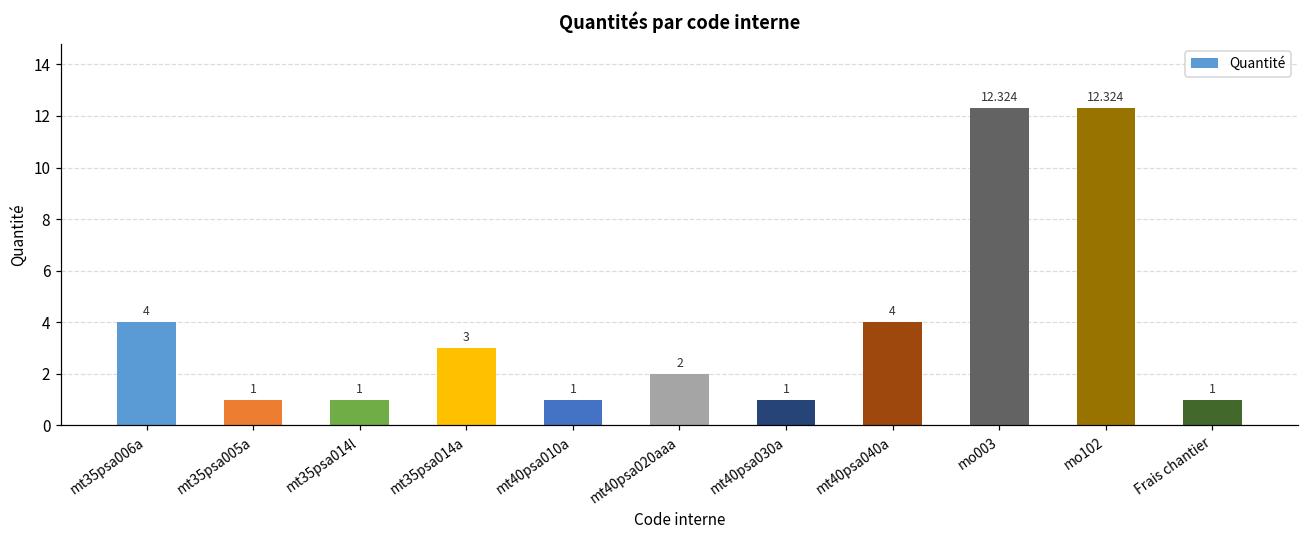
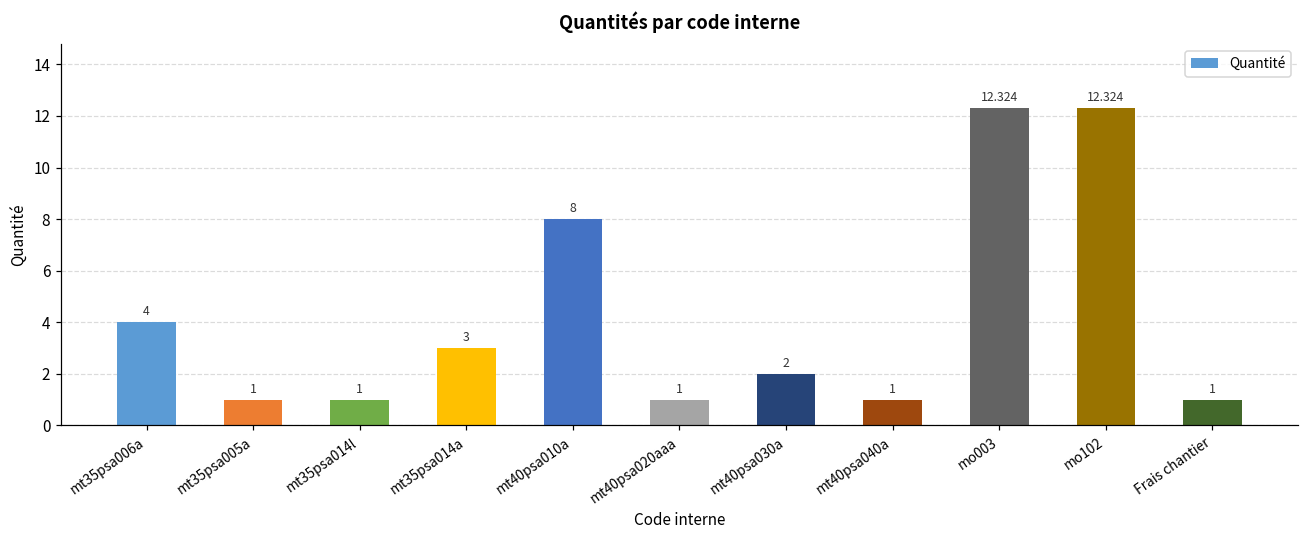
mt40psa010a: 1 -> 8
mt40psa020aaa: 2 -> 1
mt40psa030a: 1 -> 2
mt40psa040a: 4 -> 1
